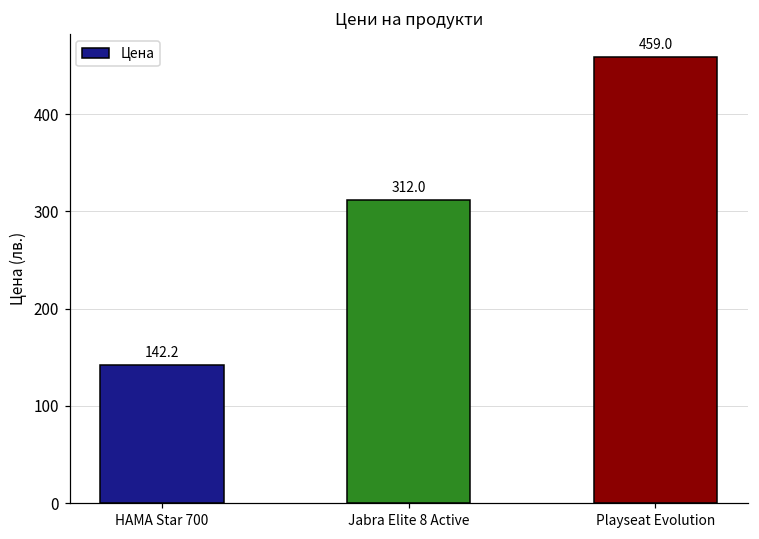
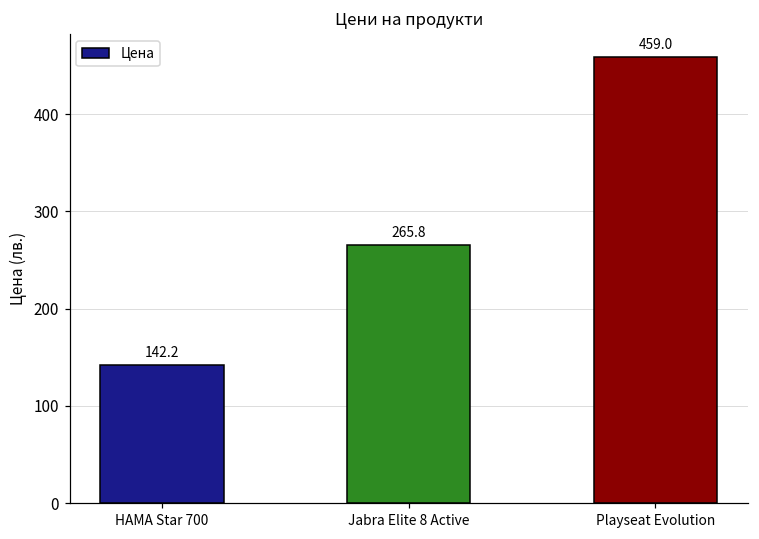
Jabra Elite 8 Active: 312.0 -> 265.8
